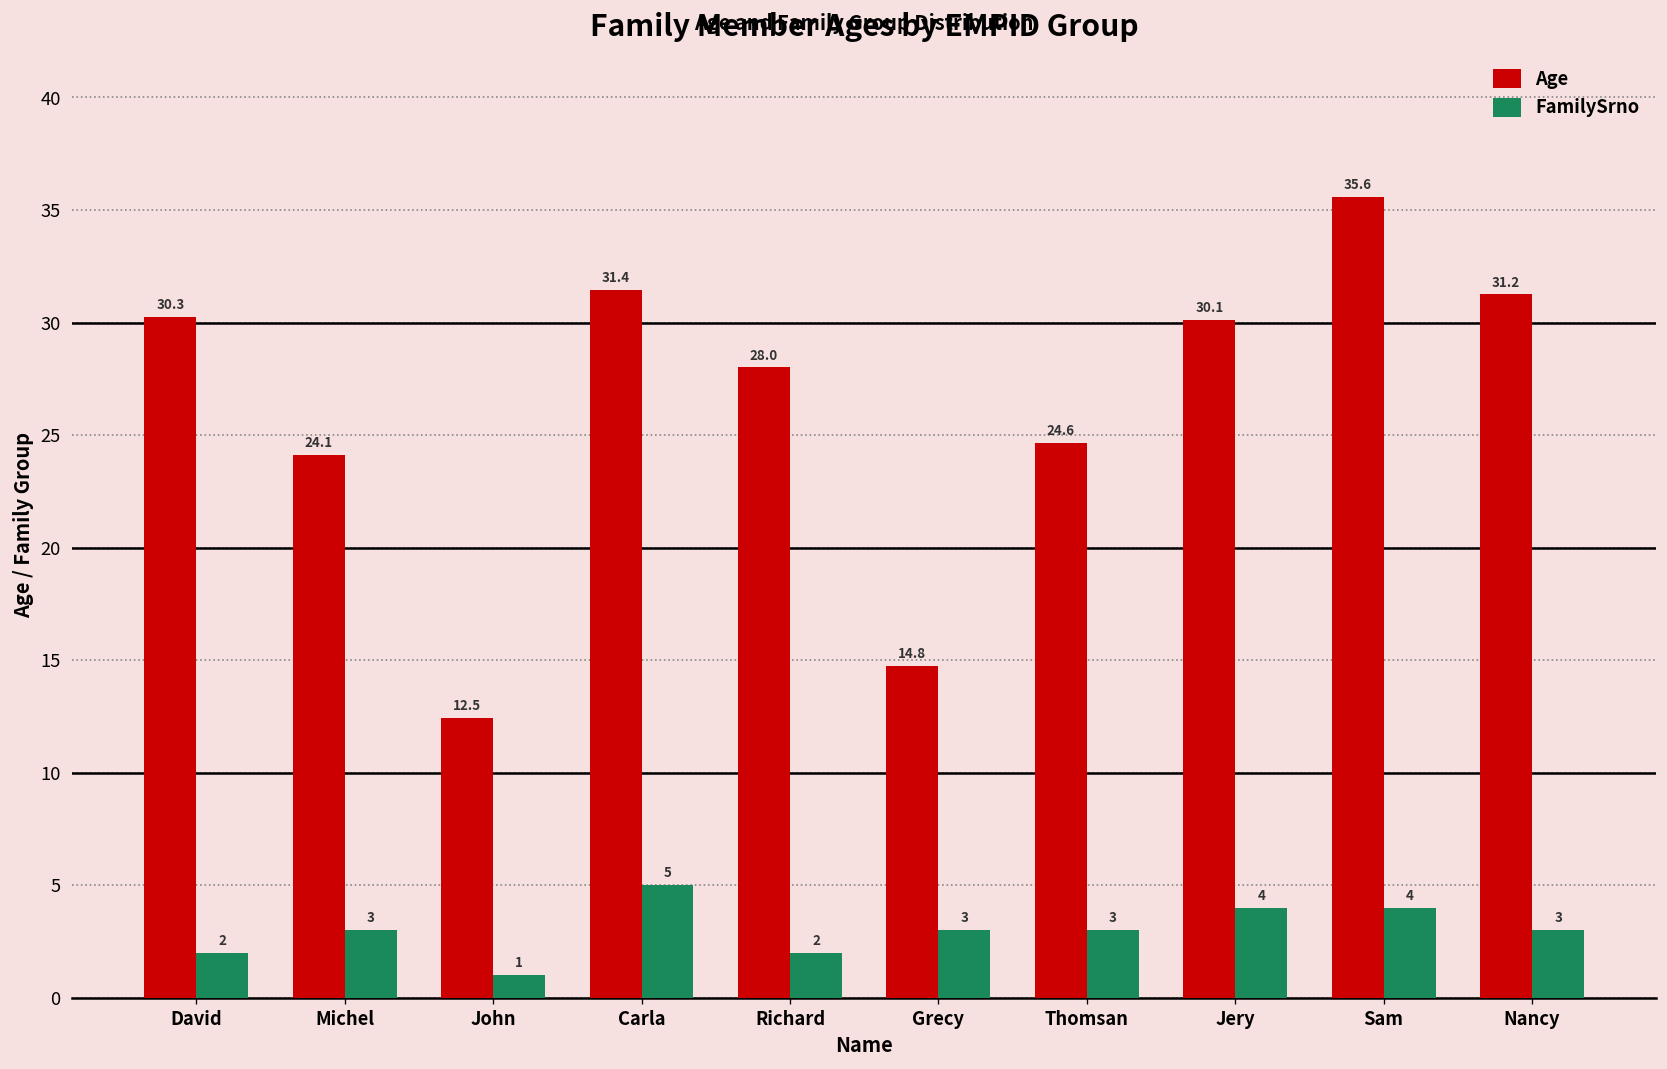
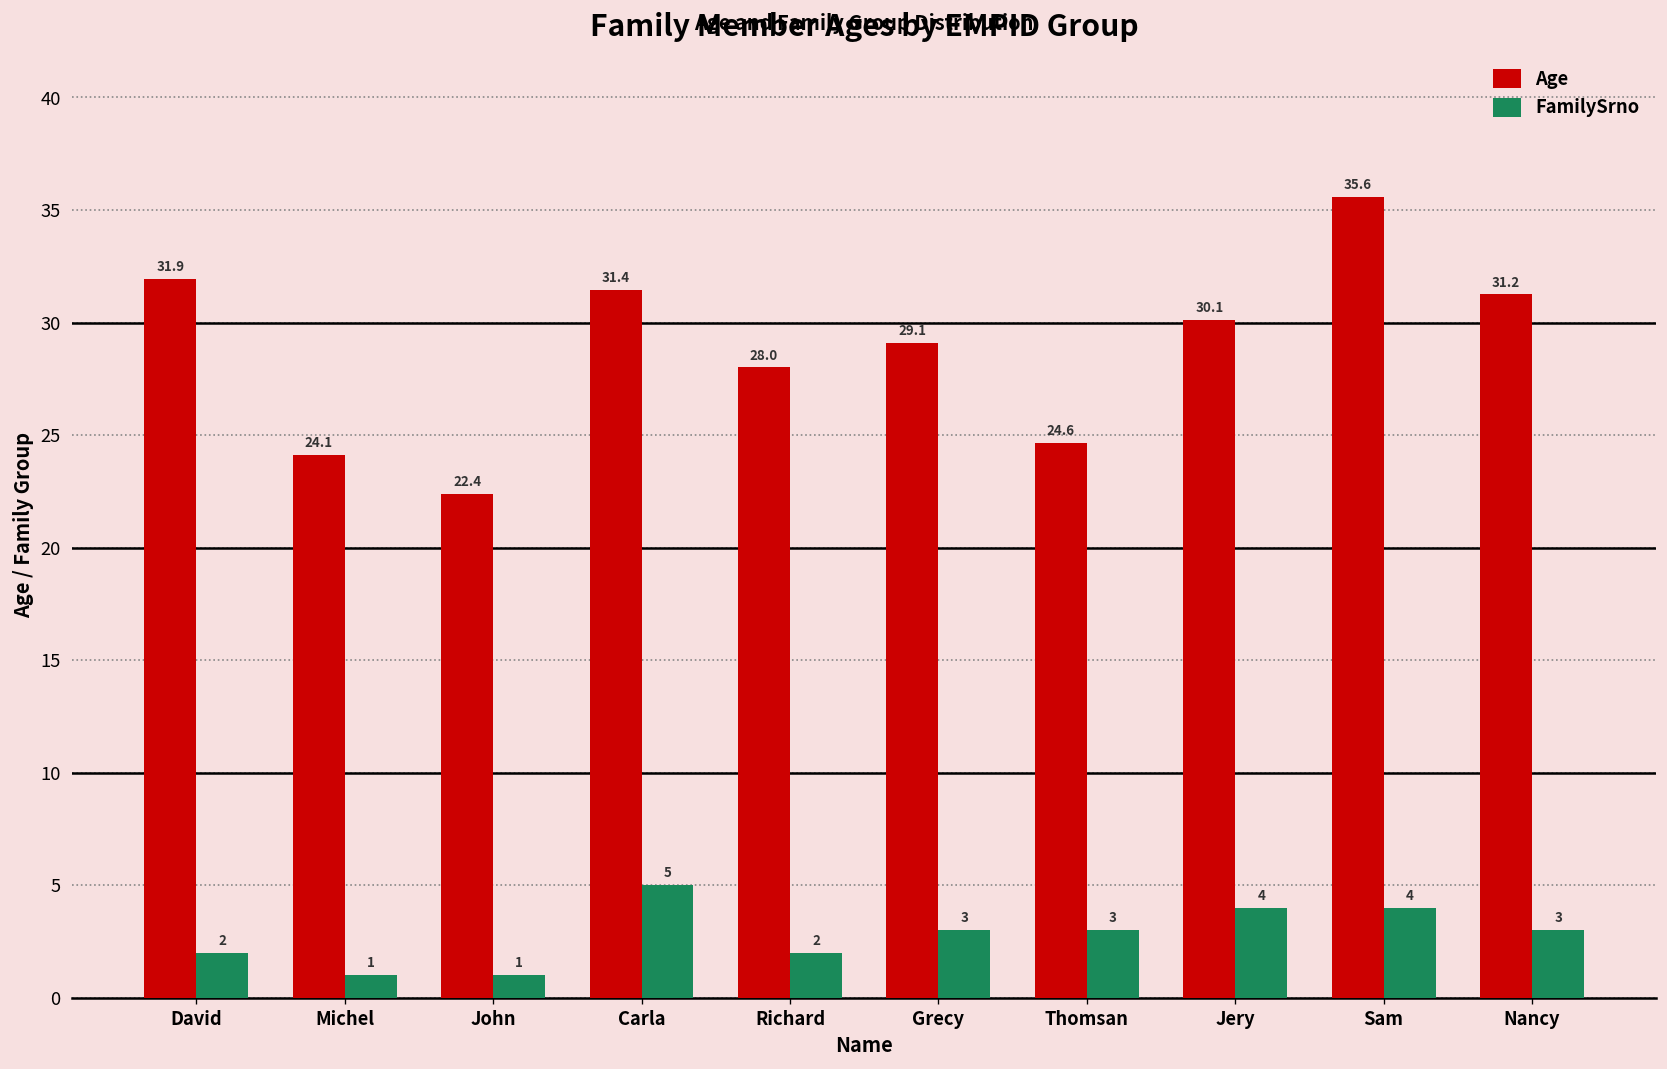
Age, David: 30.3 -> 31.9
FamilySrno, Michel: 3 -> 1
Age, John: 12.5 -> 22.4
Age, Grecy: 14.8 -> 29.1
